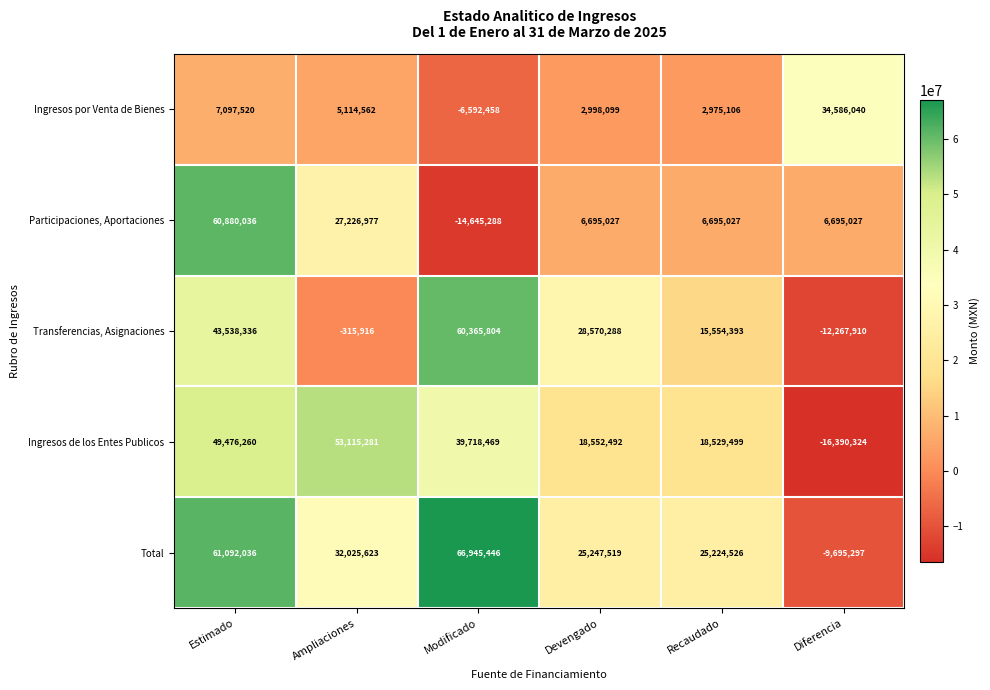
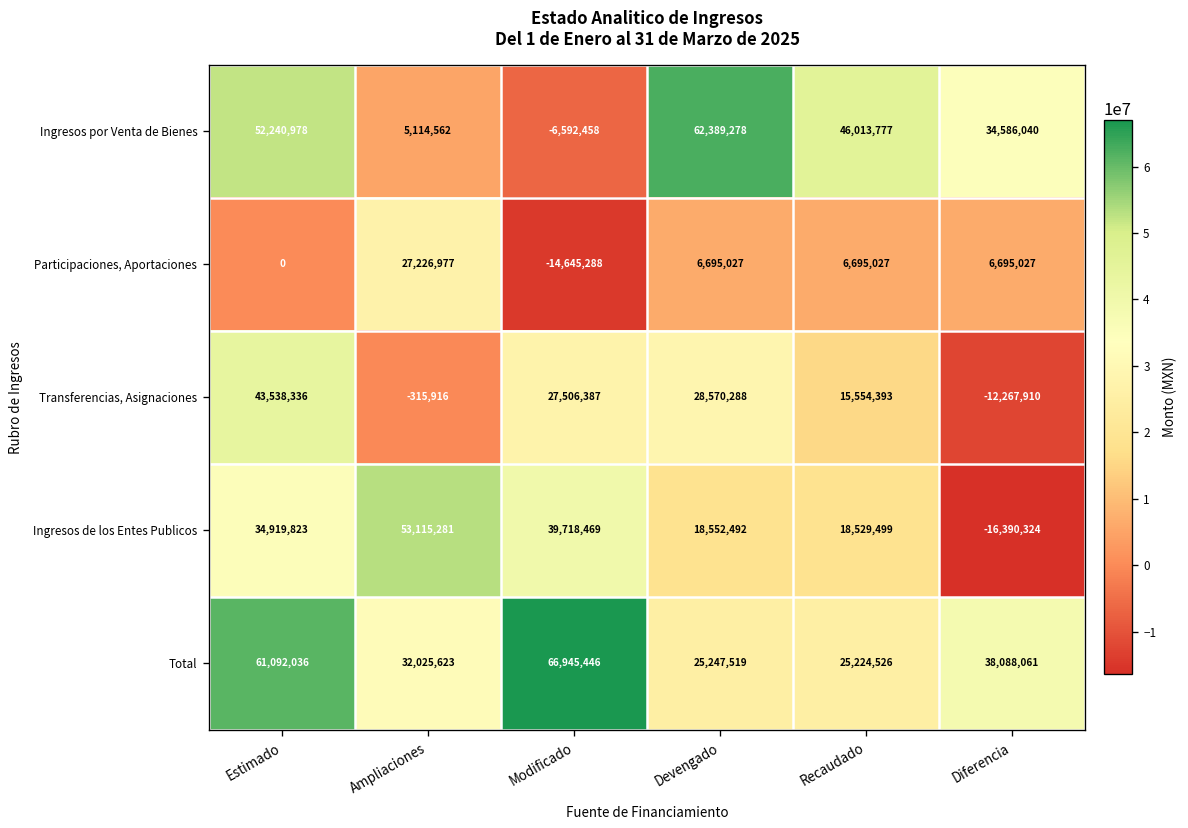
Ingresos por Venta de Bienes, Estimado: 7,097,520 -> 52,240,978
Ingresos por Venta de Bienes, Devengado: 2,998,099 -> 62,389,278
Ingresos por Venta de Bienes, Recaudado: 2,975,106 -> 46,013,777
Participaciones, Aportaciones, Estimado: 60,880,036 -> 0
Transferencias, Asignaciones, Modificado: 60,365,804 -> 27,506,387
Ingresos de los Entes Publicos, Estimado: 49,476,260 -> 34,919,823
Total, Diferencia: -9,695,297 -> 38,088,061
